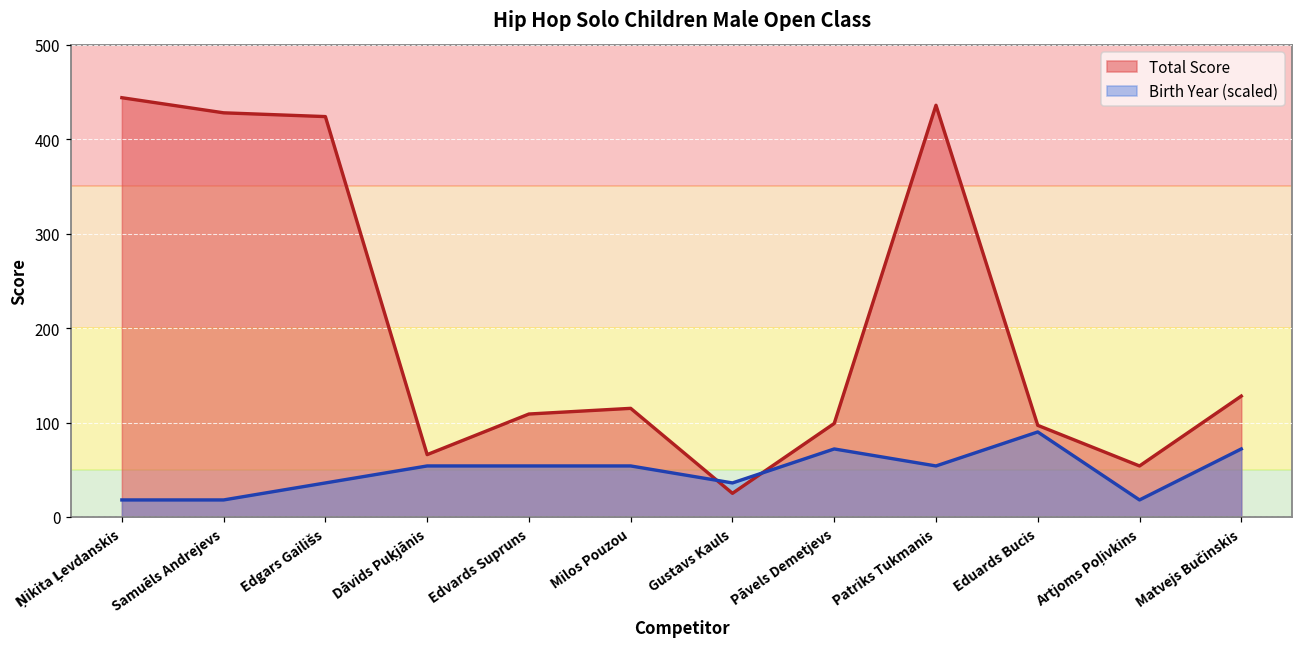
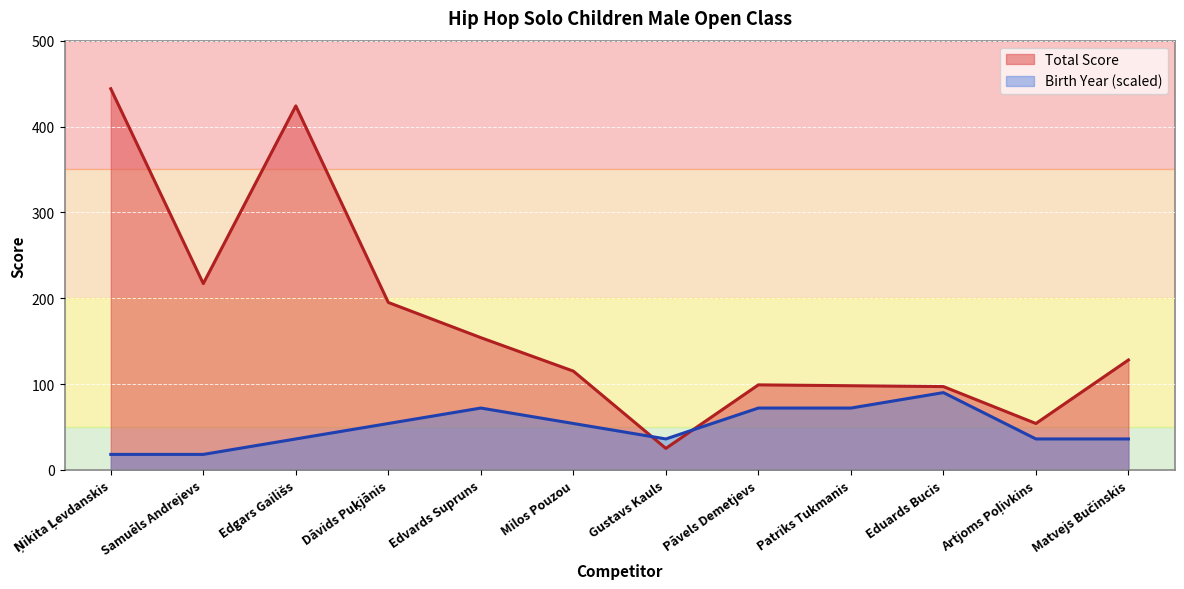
Total Score, Samuēls Andrejevs: 430 -> 220
Total Score, Dāvids Puķjānis: 70 -> 200
Total Score, Edvards Supruns: 110 -> 150
Birth Year (scaled), Edvards Supruns: 50 -> 70
Total Score, Patriks Tukmanis: 440 -> 100
Birth Year (scaled), Patriks Tukmanis: 50 -> 70
Birth Year (scaled), Artjoms Poļivkins: 20 -> 40
Birth Year (scaled), Matvejs Bučinskis: 70 -> 40
